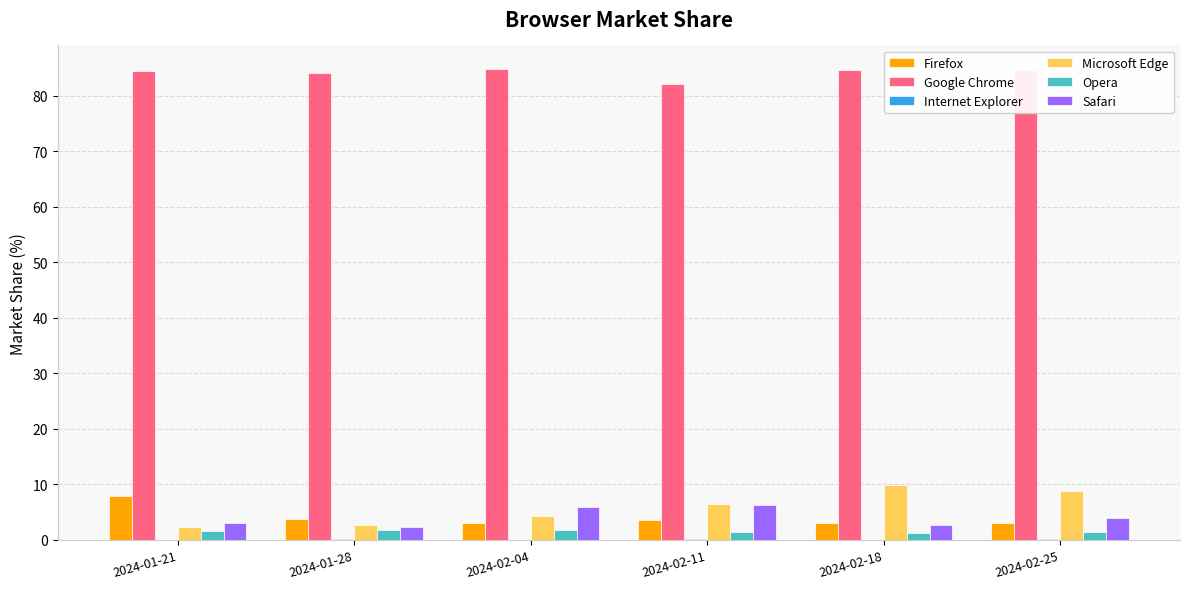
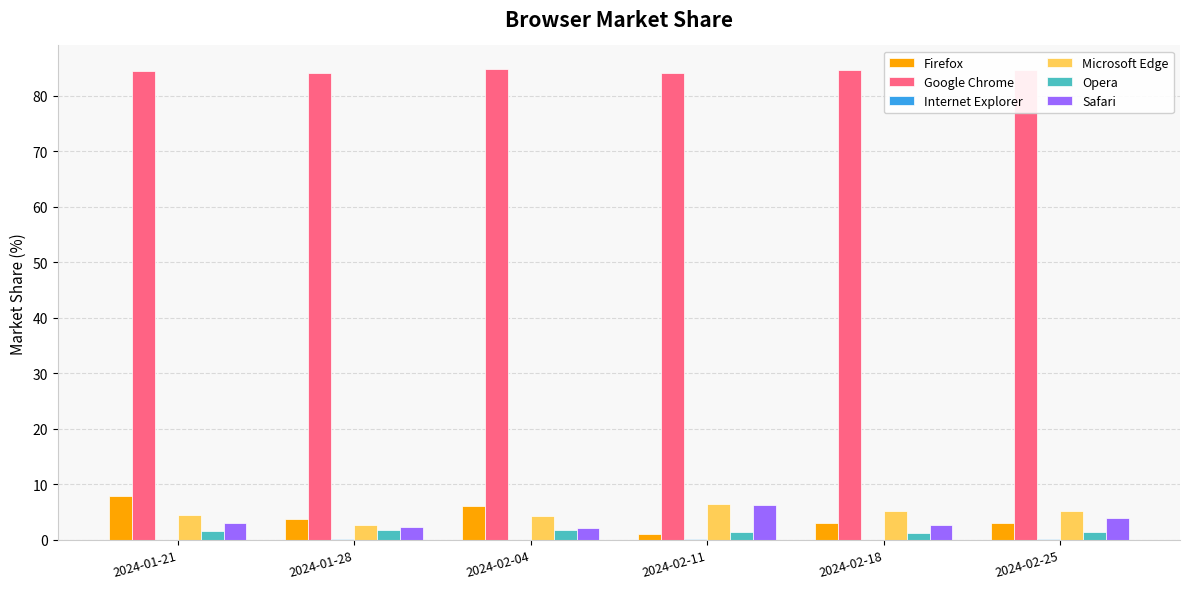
Microsoft Edge, 2024-01-21: 2 -> 5
Firefox, 2024-02-04: 3 -> 6
Safari, 2024-02-04: 6 -> 2
Firefox, 2024-02-11: 4 -> 1
Google Chrome, 2024-02-11: 82 -> 84
Microsoft Edge, 2024-02-18: 10 -> 5
Microsoft Edge, 2024-02-25: 9 -> 5
